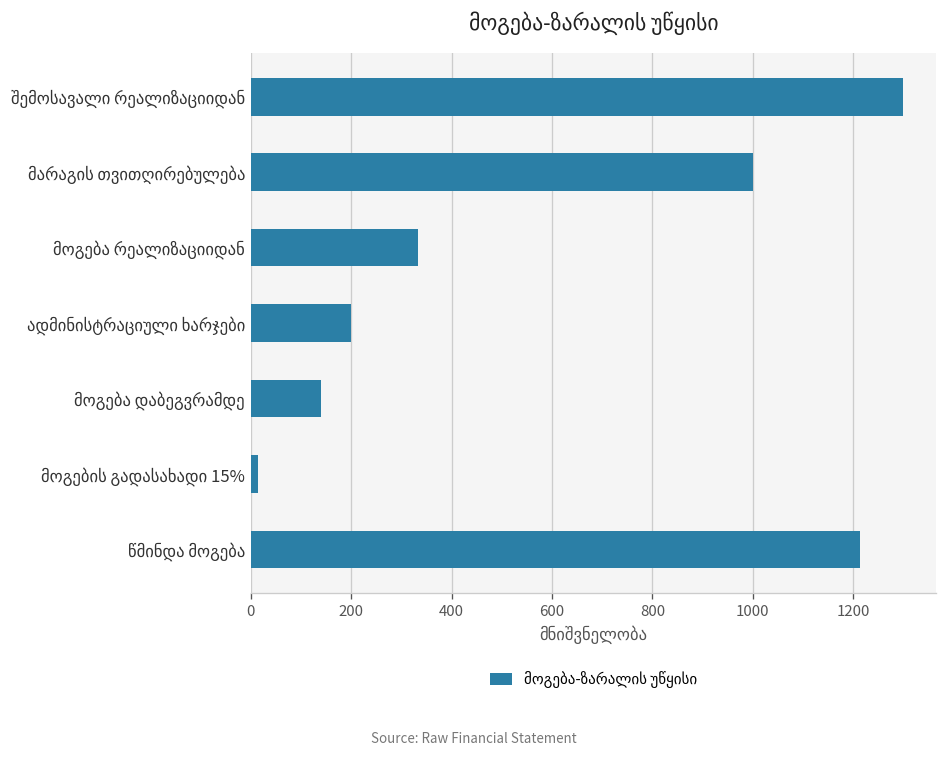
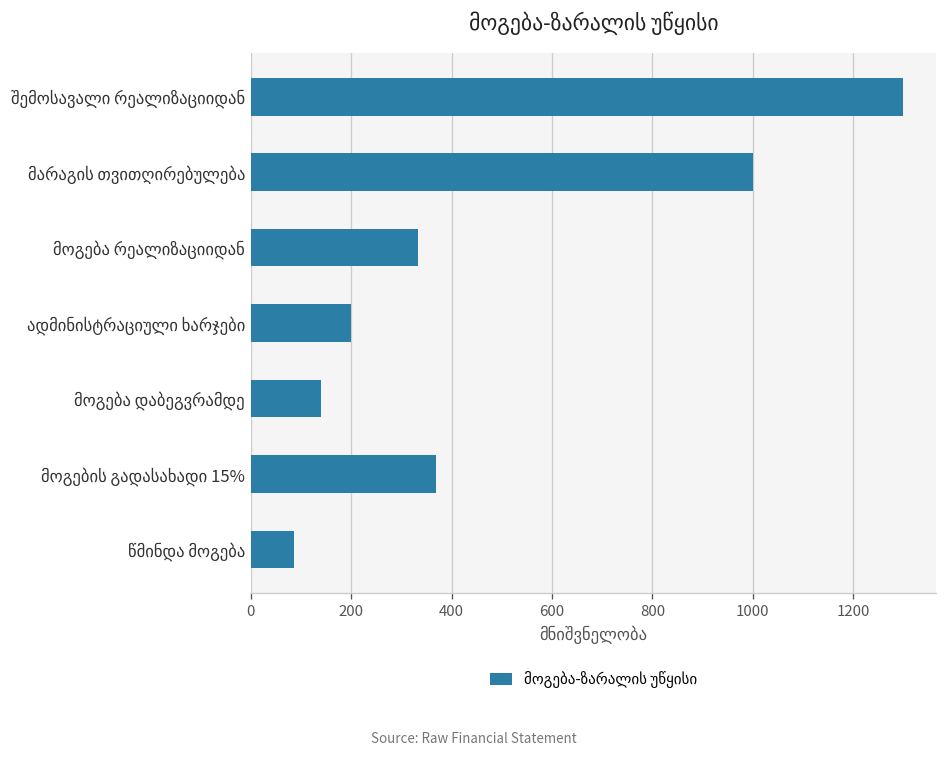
მოგების გადასახადი 15%: 20 -> 370
წმინდა მოგება: 1210 -> 90
